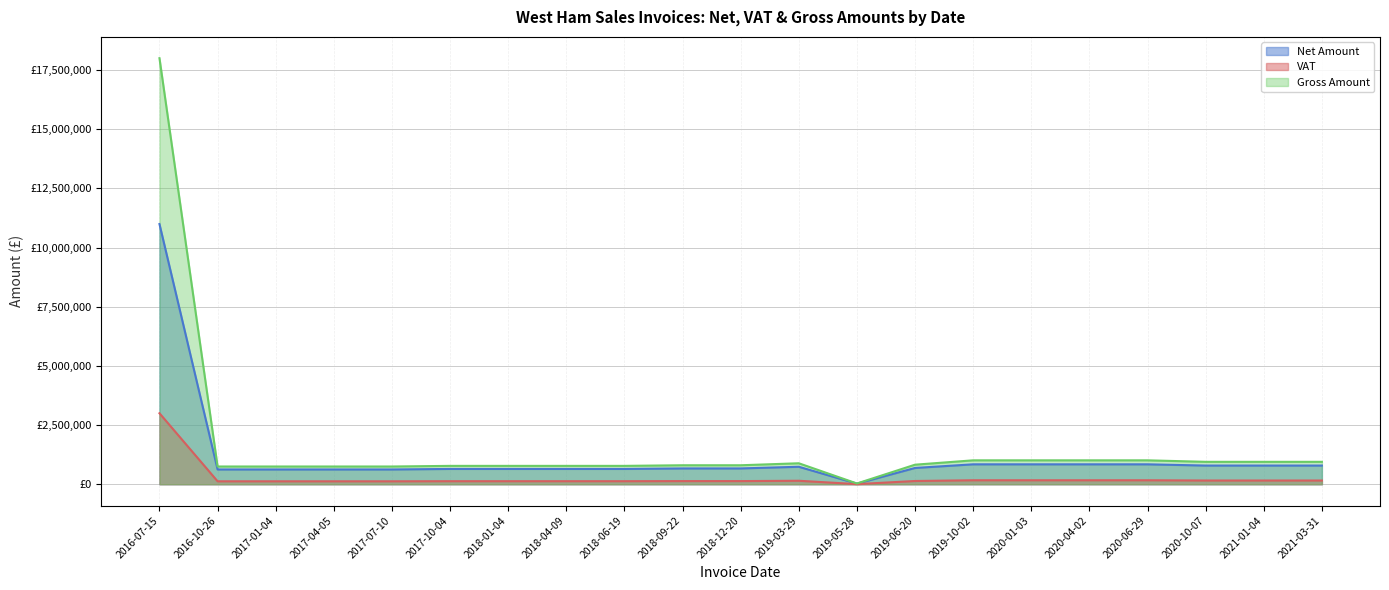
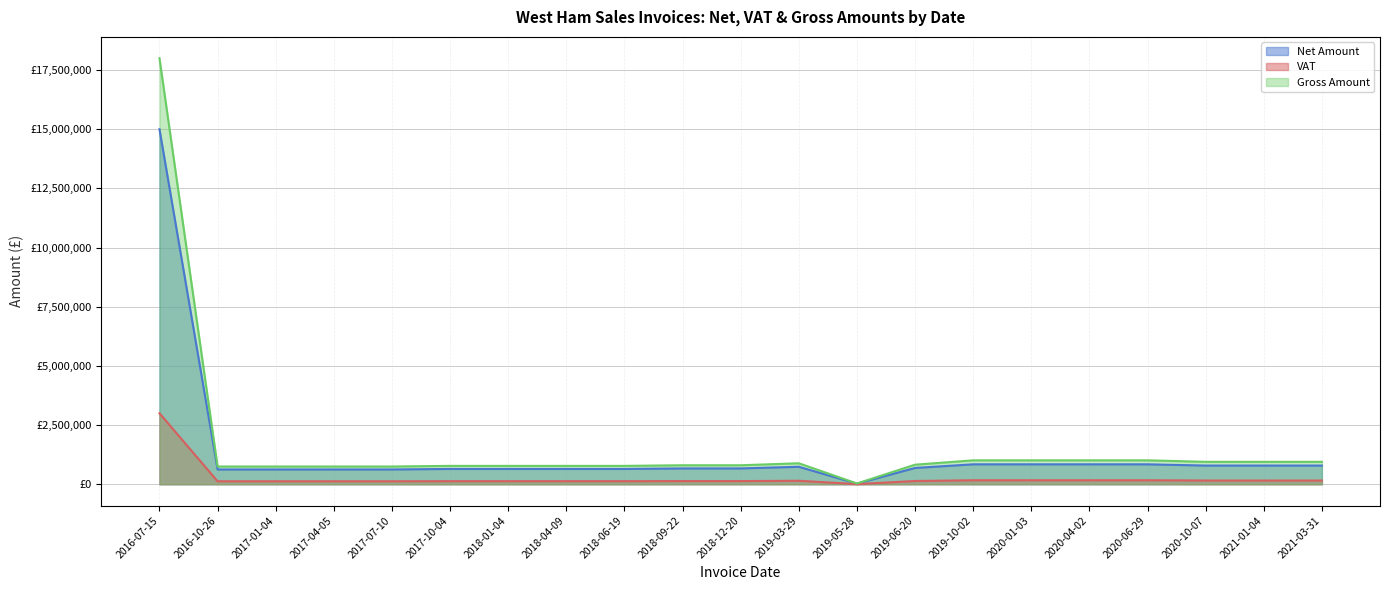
Net Amount, 2016-07-15: £11,000,000 -> £15,000,000
